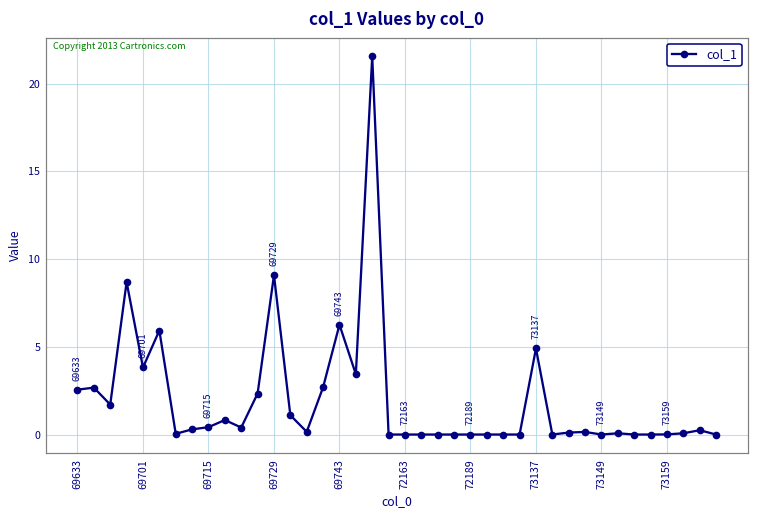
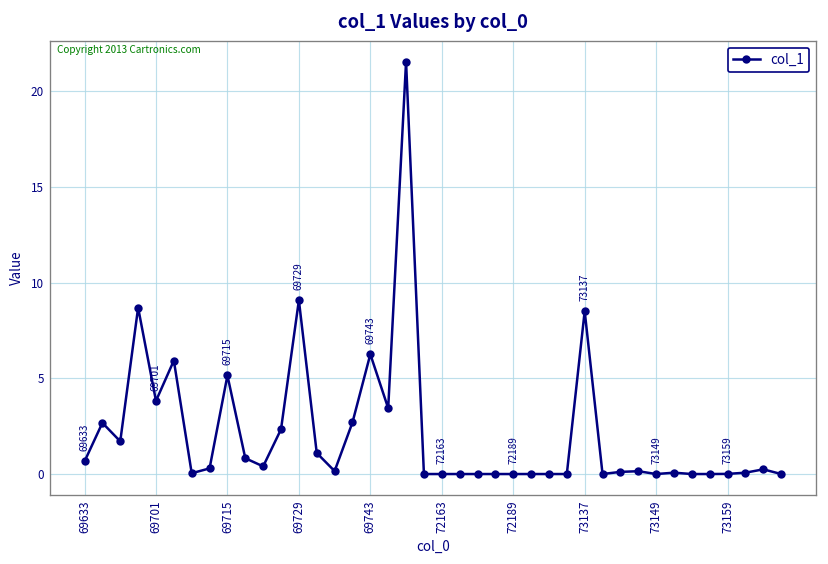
69633: 2.6 -> 0.7
69715: 0.4 -> 5.2
73137: 4.9 -> 8.5
